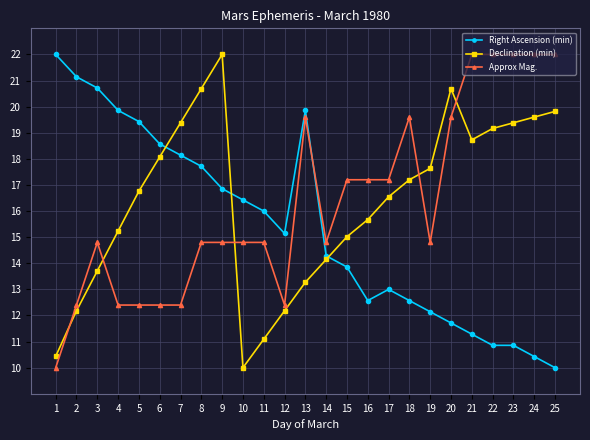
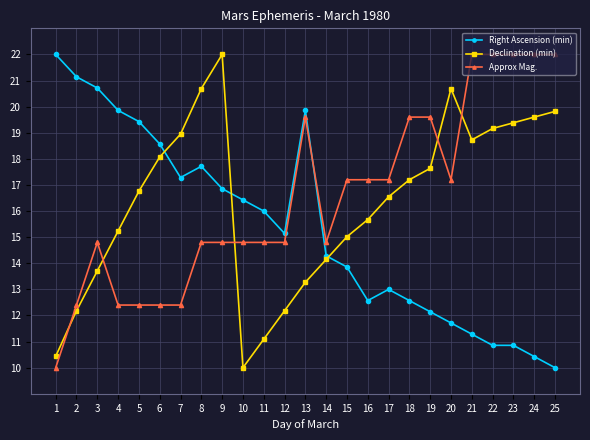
Right Ascension (min), 7: 18.1 -> 17.3
Declination (min), 7: 19.4 -> 18.9
Approx Mag., 12: 12.4 -> 14.8
Approx Mag., 19: 14.8 -> 19.6
Approx Mag., 20: 19.6 -> 17.2
